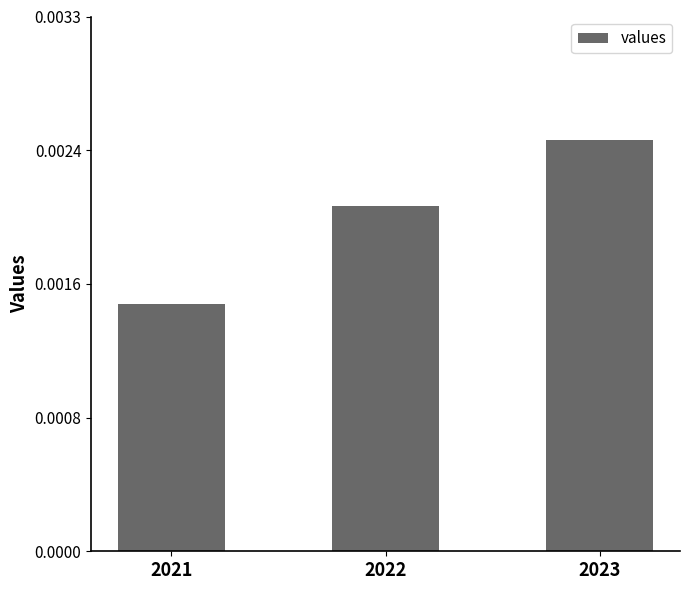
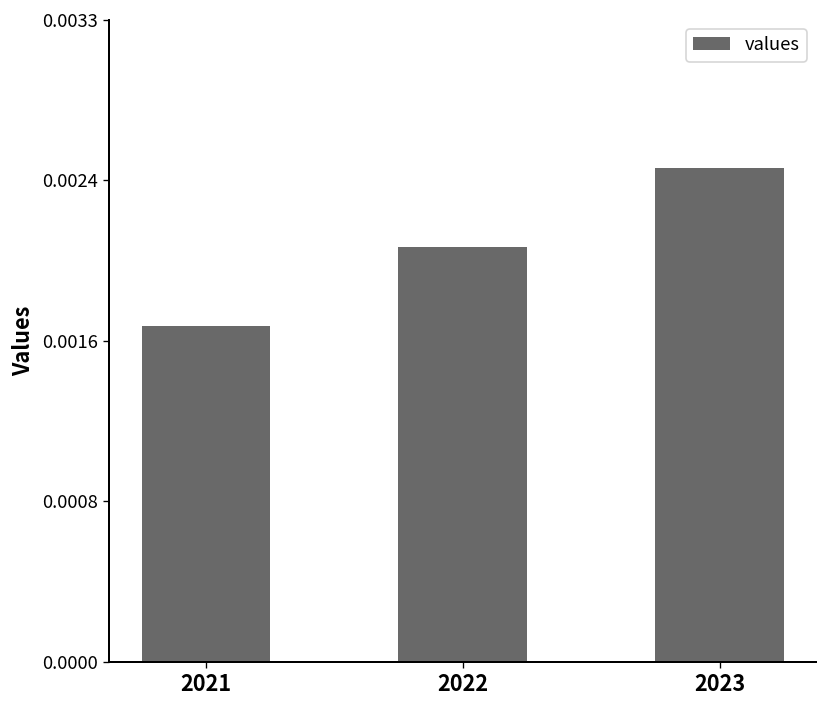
2021: 0.0015 -> 0.0017
